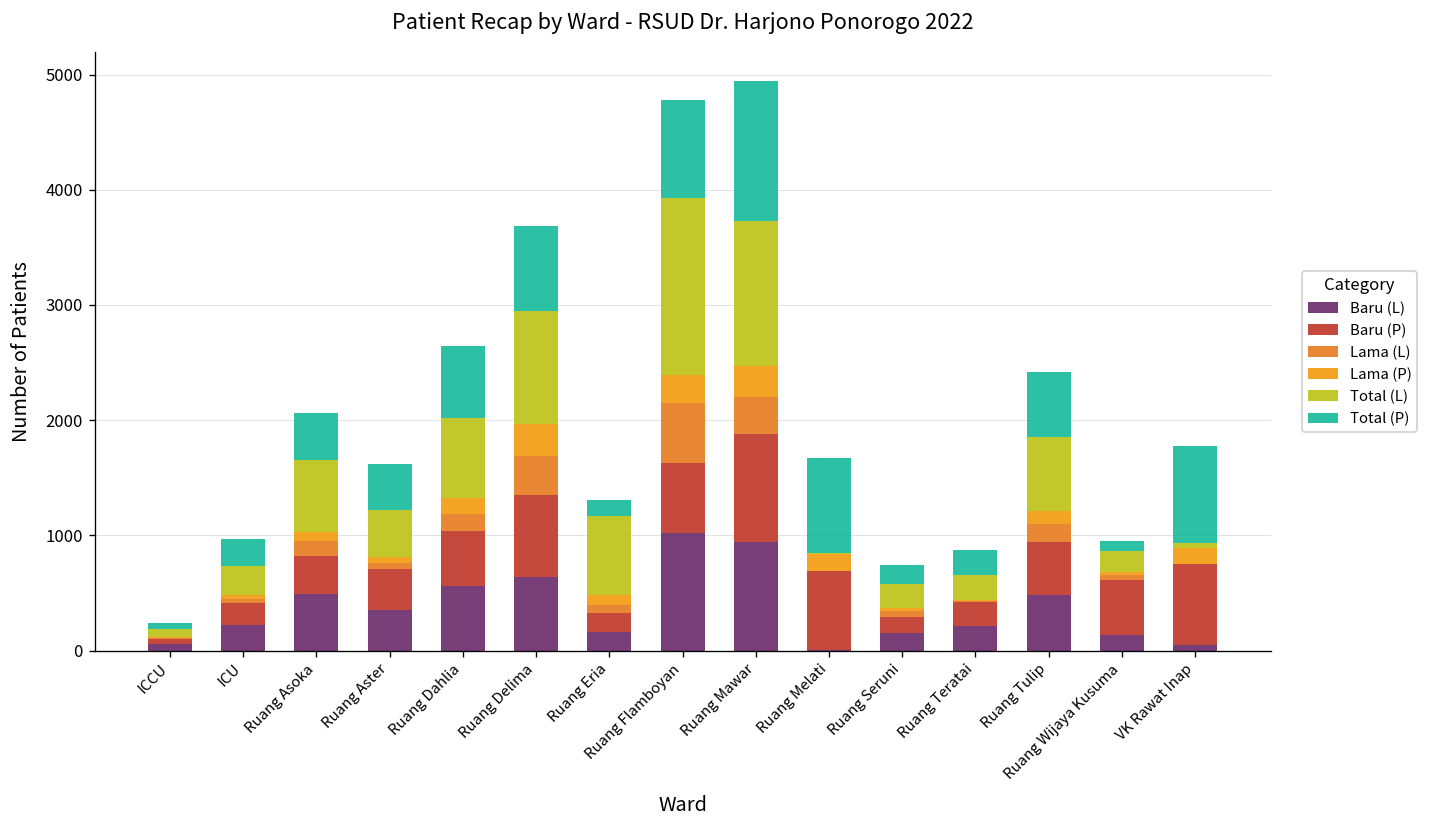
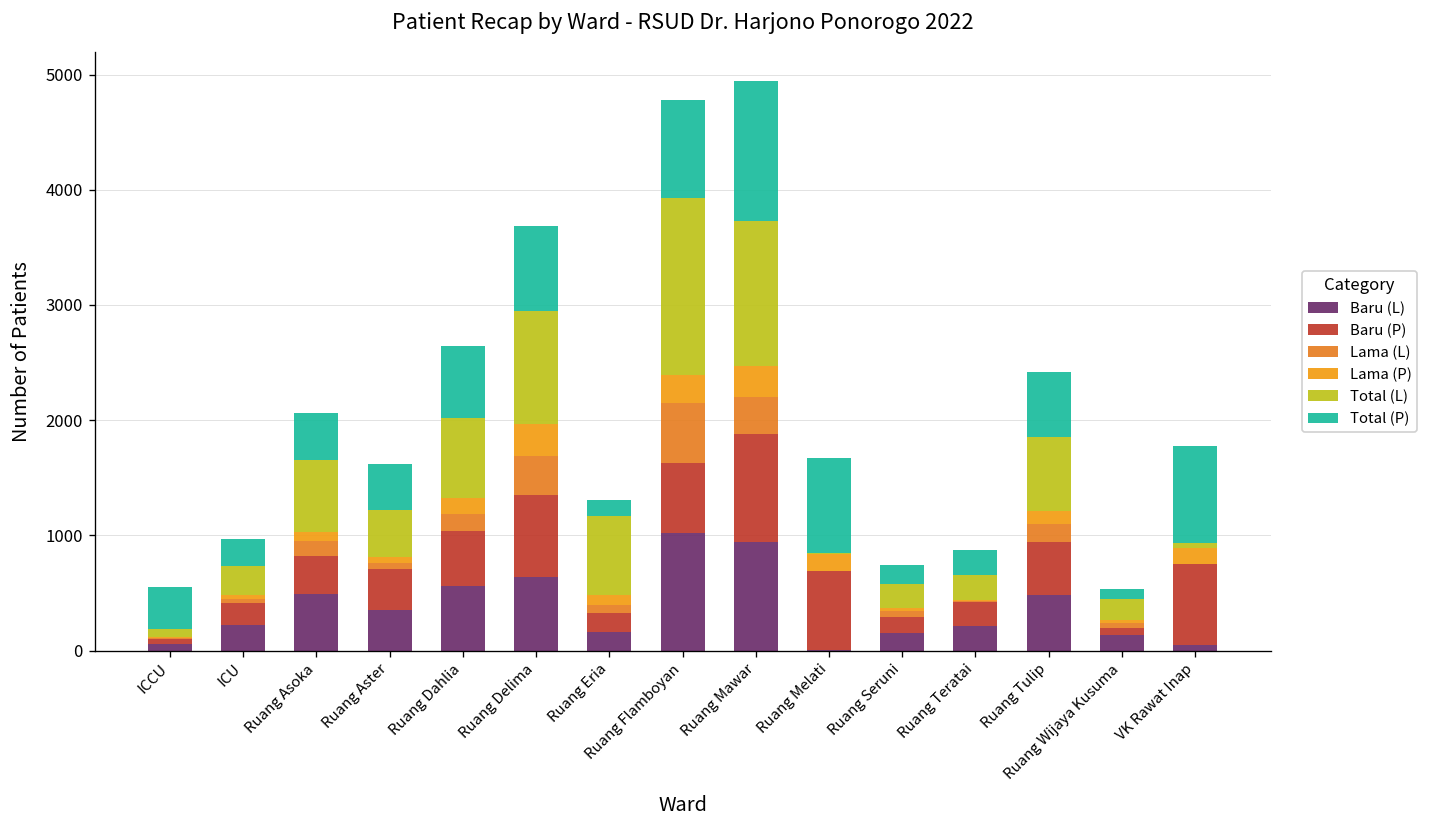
Total (P), ICCU: 100 -> 400
Baru (P), Ruang Wijaya Kusuma: 500 -> 100
